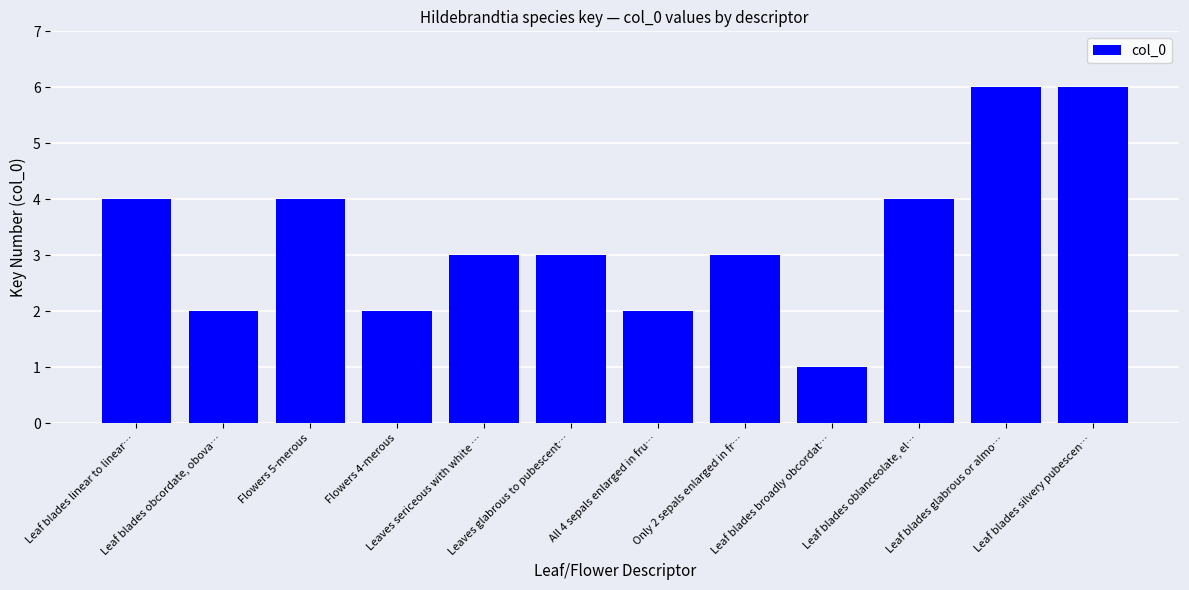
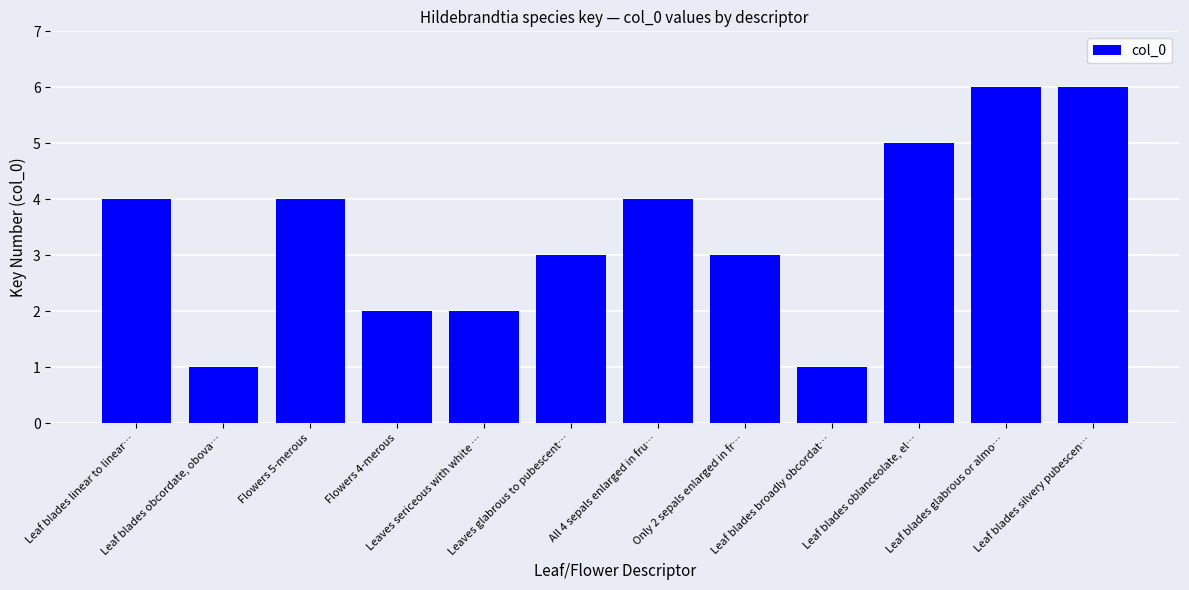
Leaf blades obcordate, obova…: 2 -> 1
Leaves sericeous with white …: 3 -> 2
All 4 sepals enlarged in fru…: 2 -> 4
Leaf blades oblanceolate, el…: 4 -> 5
